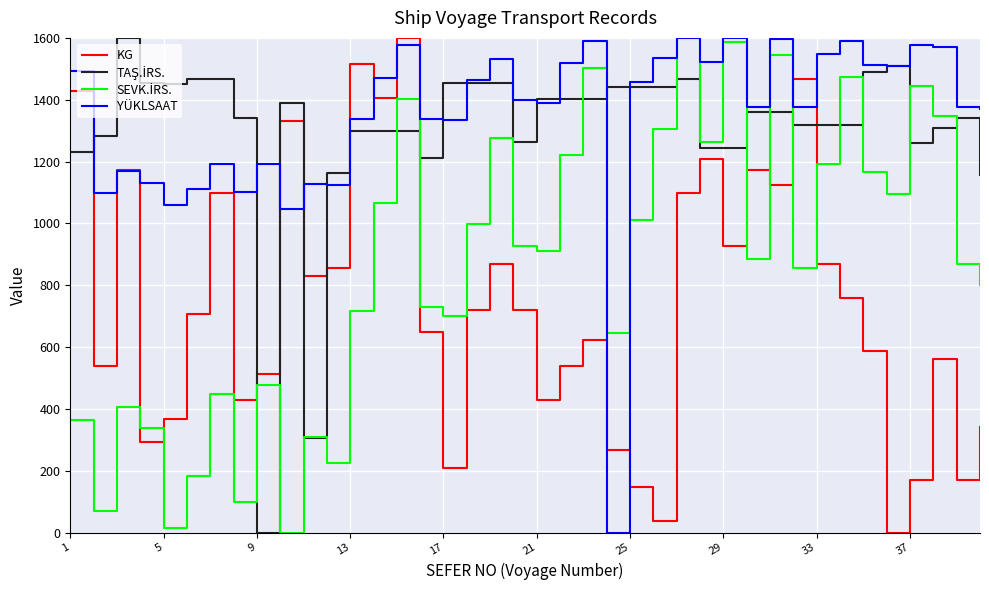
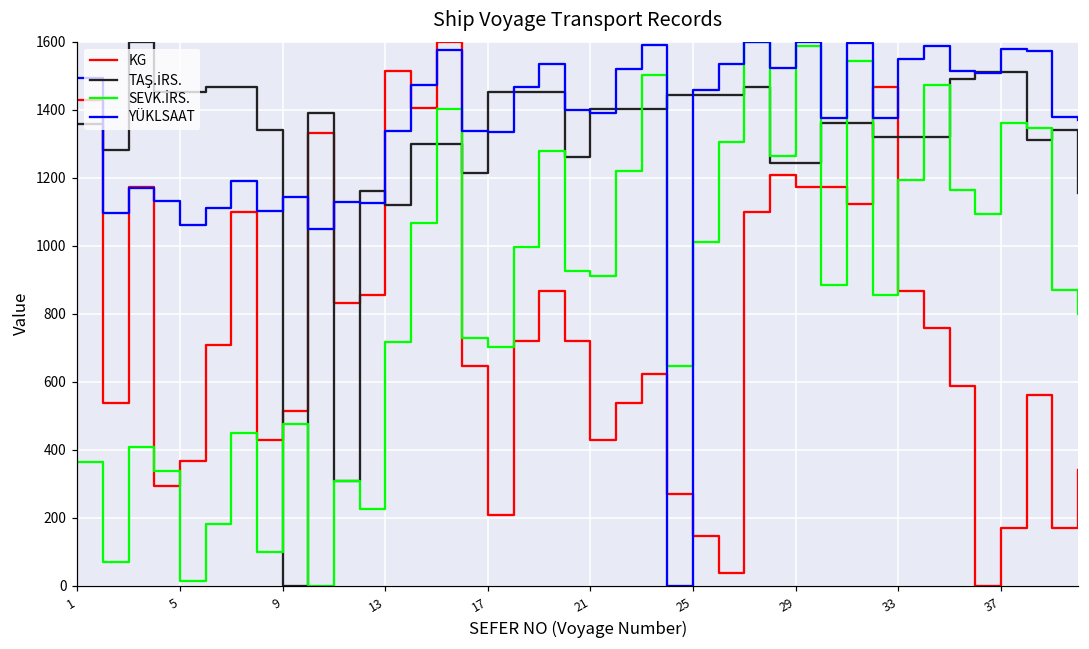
TAŞ.İRS., 1: 1230 -> 1360
YÜKLSAAT, 9: 1190 -> 1140
TAŞ.İRS., 13: 1300 -> 1120
KG, 29: 930 -> 1170
TAŞ.İRS., 37: 1260 -> 1510
SEVK.İRS., 37: 1450 -> 1360
